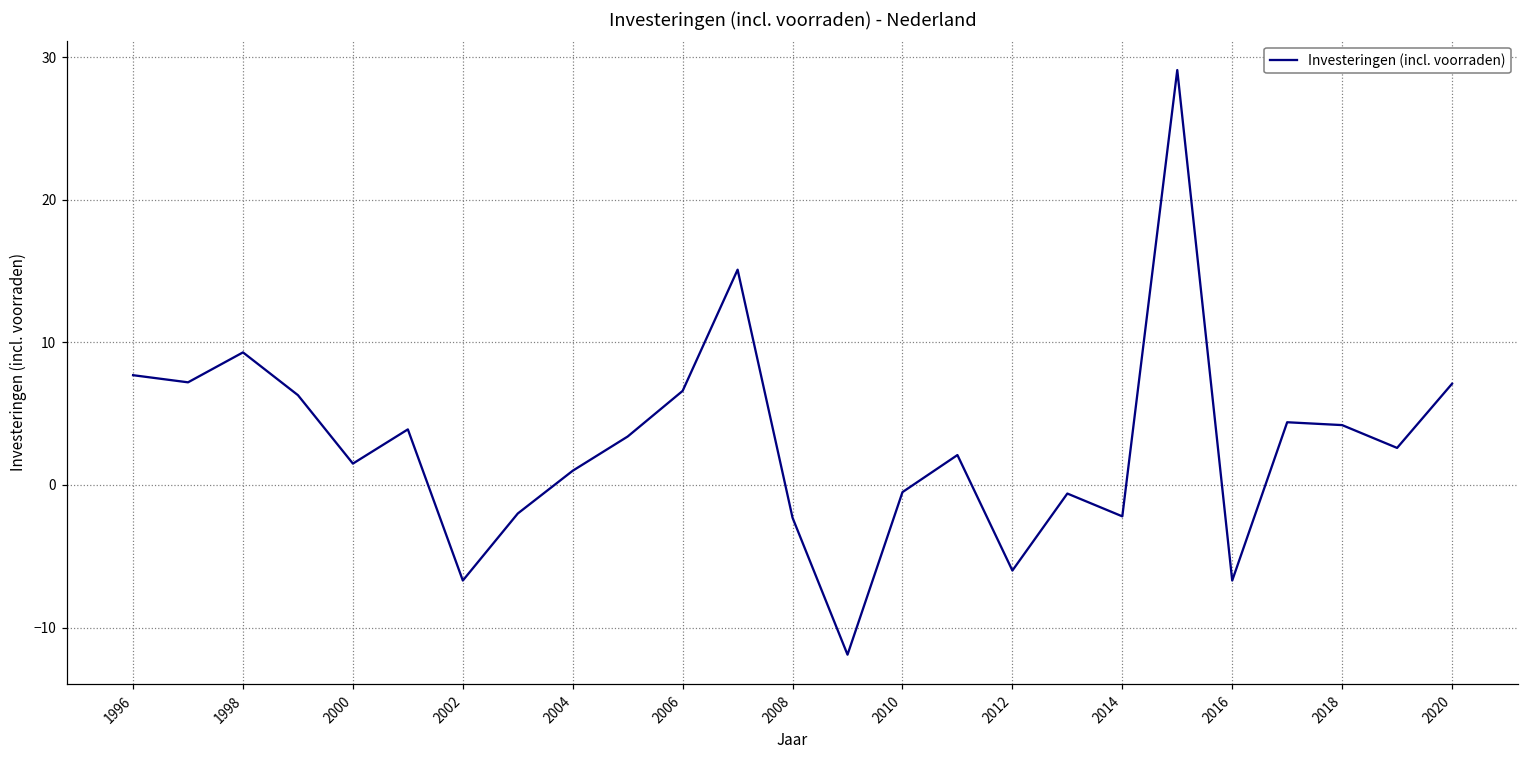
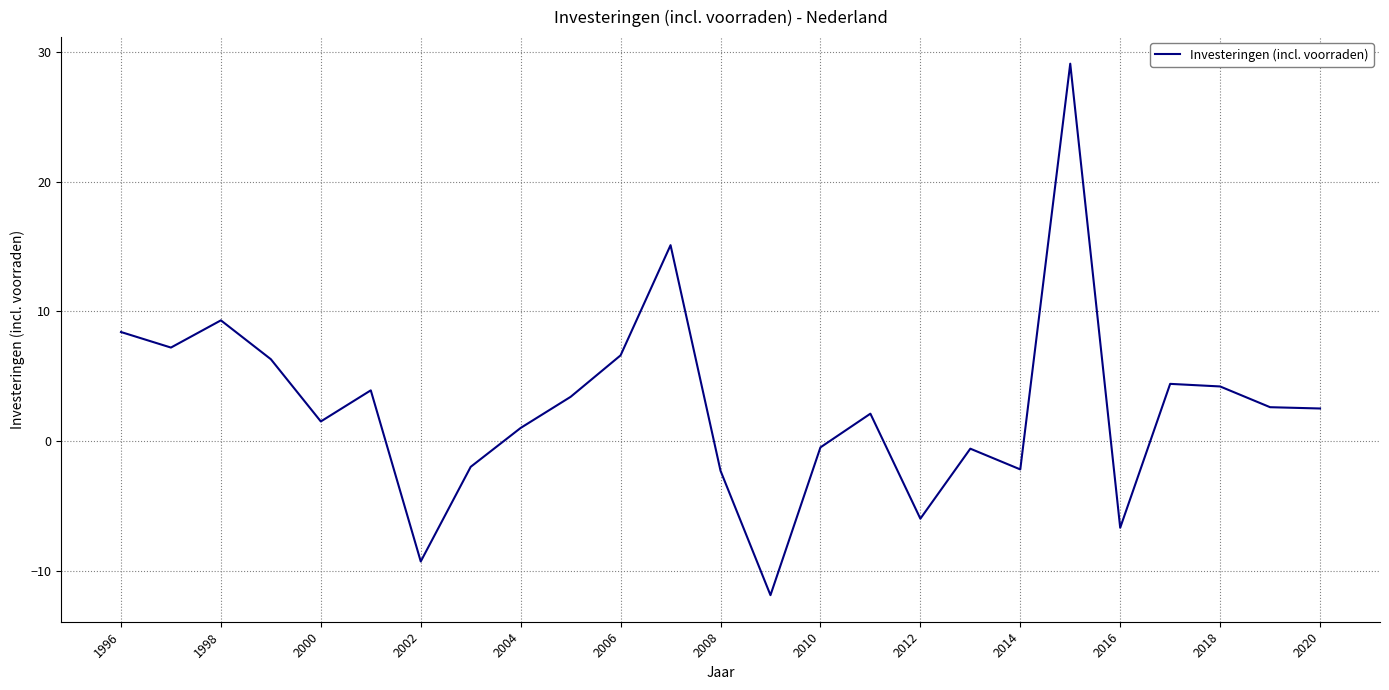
1996: 7.7 -> 8.4
2002: -6.7 -> -9.3
2020: 7.1 -> 2.5
